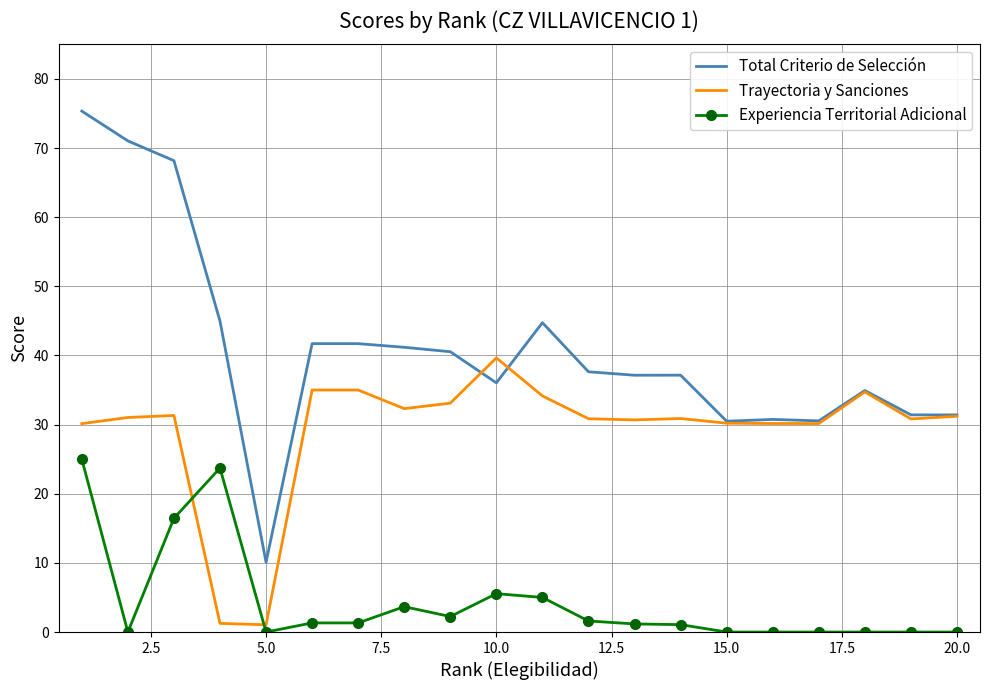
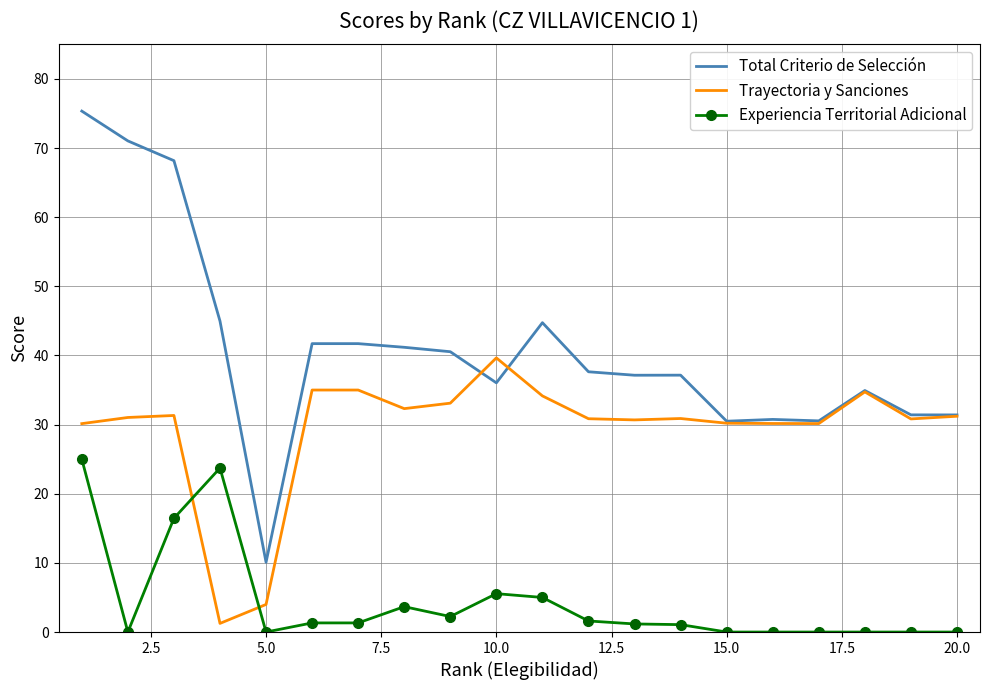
Trayectoria y Sanciones, 5.0: 1 -> 4
